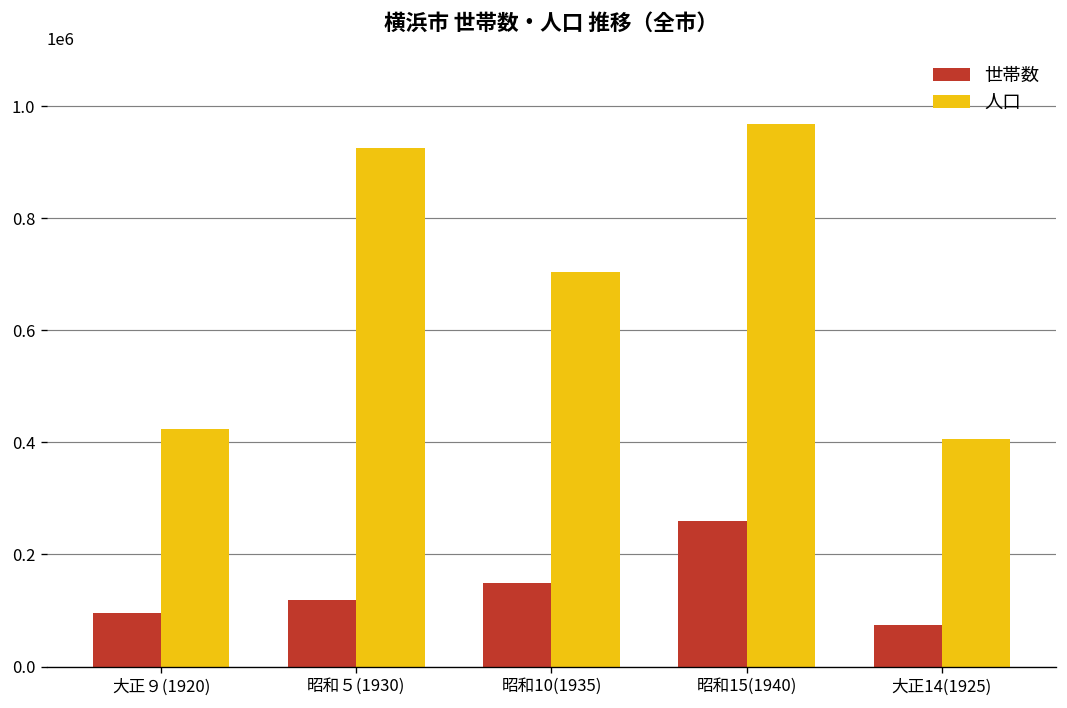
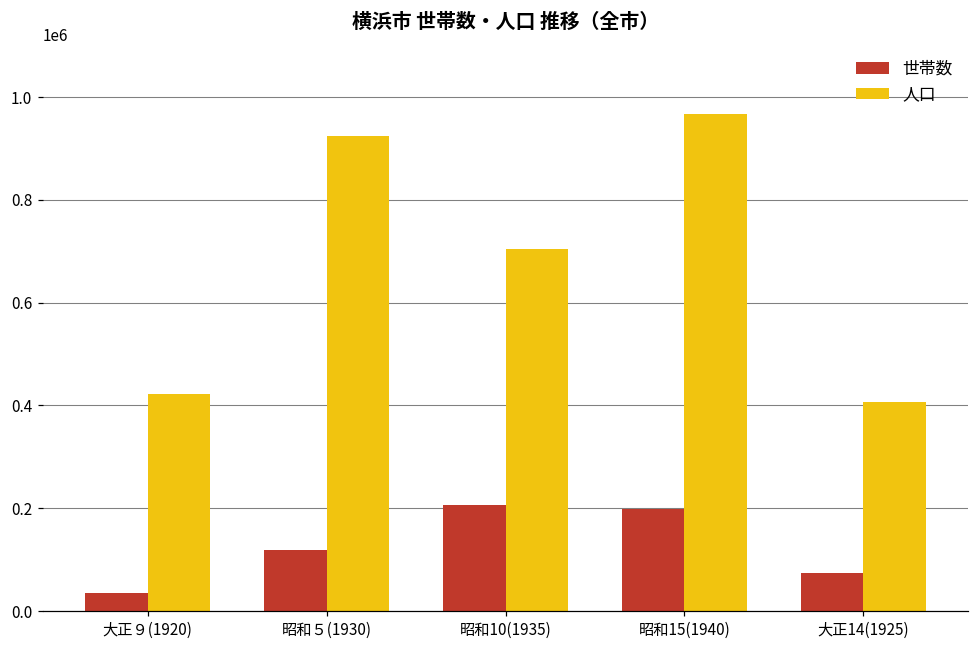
世帯数, 大正９(1920): 100000 -> 40000
世帯数, 昭和10(1935): 150000 -> 210000
世帯数, 昭和15(1940): 260000 -> 200000
